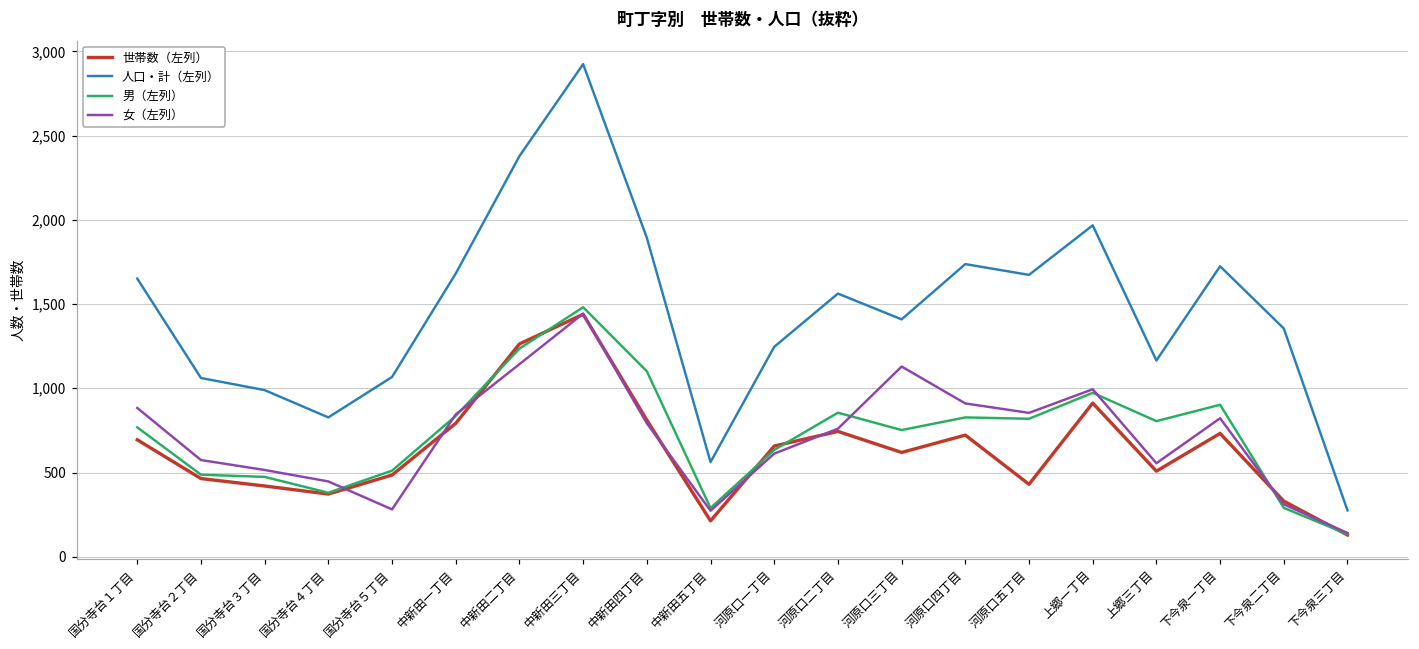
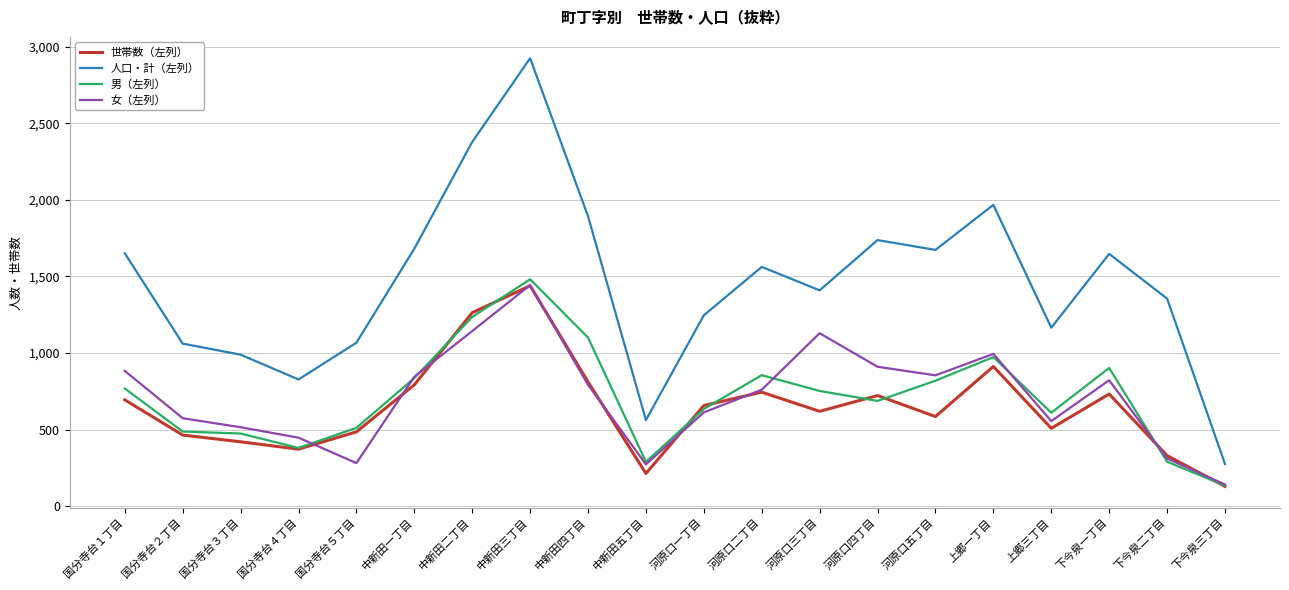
男（左列）, 河原口四丁目: 830 -> 690
世帯数（左列）, 河原口五丁目: 430 -> 590
男（左列）, 上郷三丁目: 810 -> 610
人口・計（左列）, 下今泉一丁目: 1,720 -> 1,650
